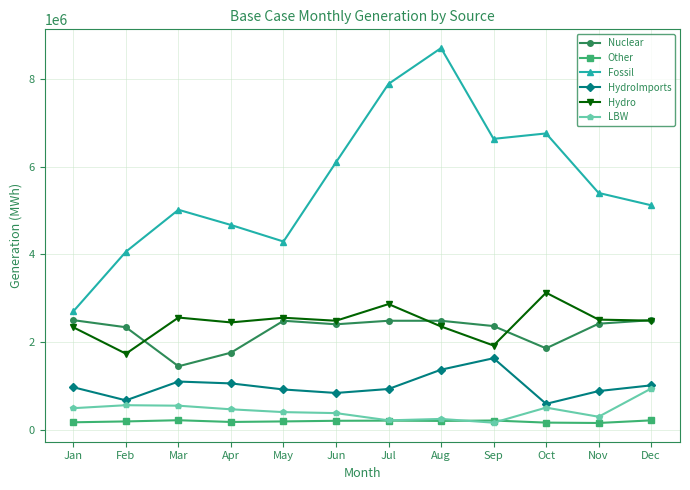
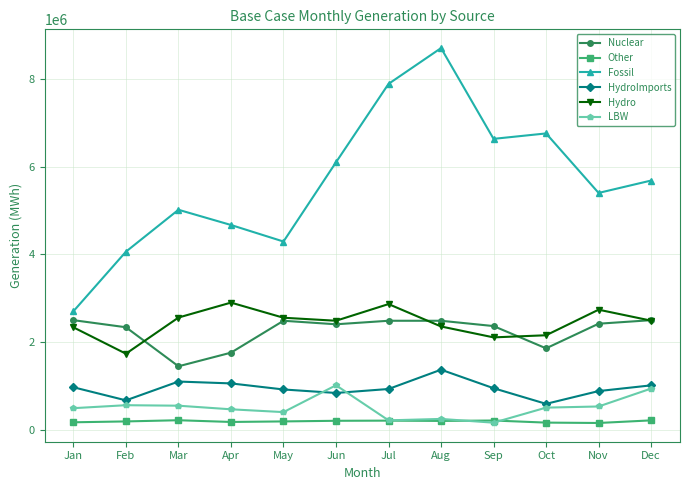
Hydro, Apr: 2500000 -> 2900000
LBW, Jun: 400000 -> 1000000
HydroImports, Sep: 1600000 -> 1000000
Hydro, Sep: 1900000 -> 2100000
Hydro, Oct: 3100000 -> 2200000
Hydro, Nov: 2500000 -> 2700000
LBW, Nov: 300000 -> 500000
Fossil, Dec: 5100000 -> 5700000
